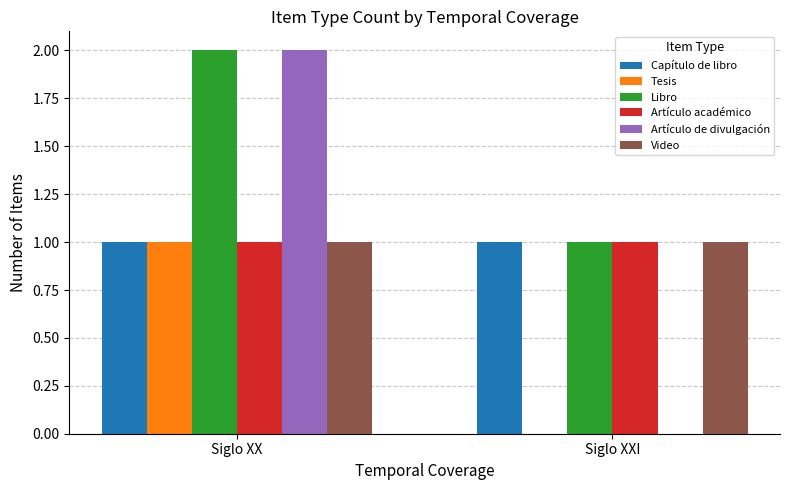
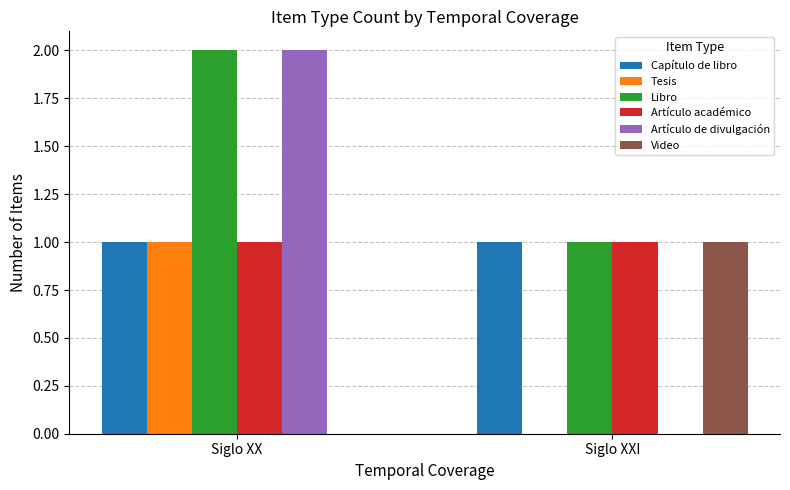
Video, Siglo XX: 1 -> 0
